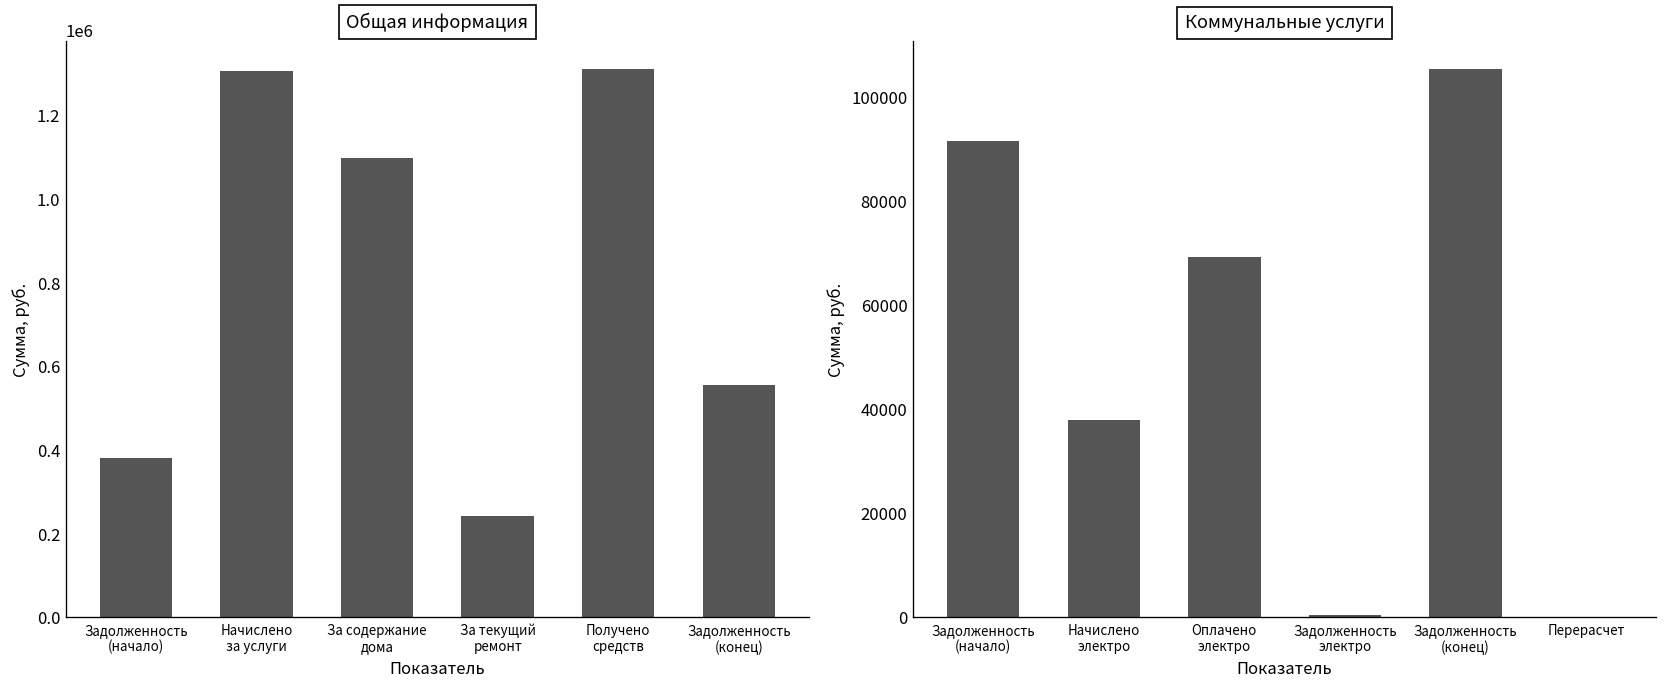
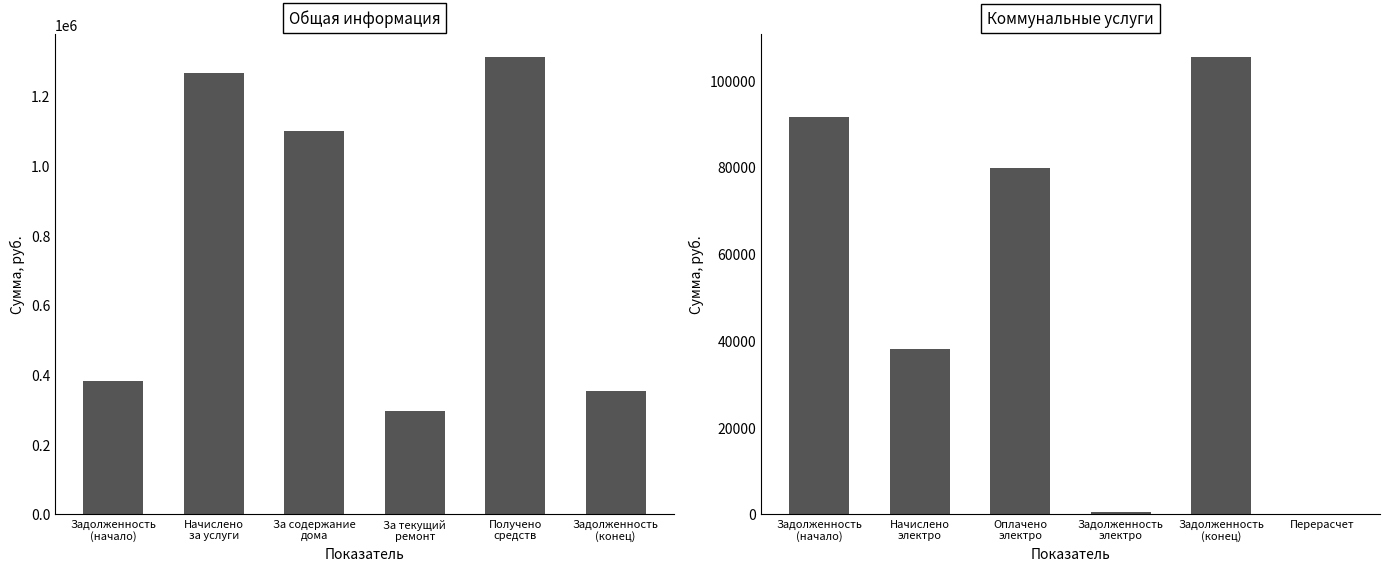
Общая информация, Начислено за услуги: 1310000 -> 1270000
Общая информация, За текущий ремонт: 240000 -> 300000
Общая информация, Задолженность (конец): 550000 -> 350000
Коммунальные услуги, Оплачено электро: 69000 -> 80000
